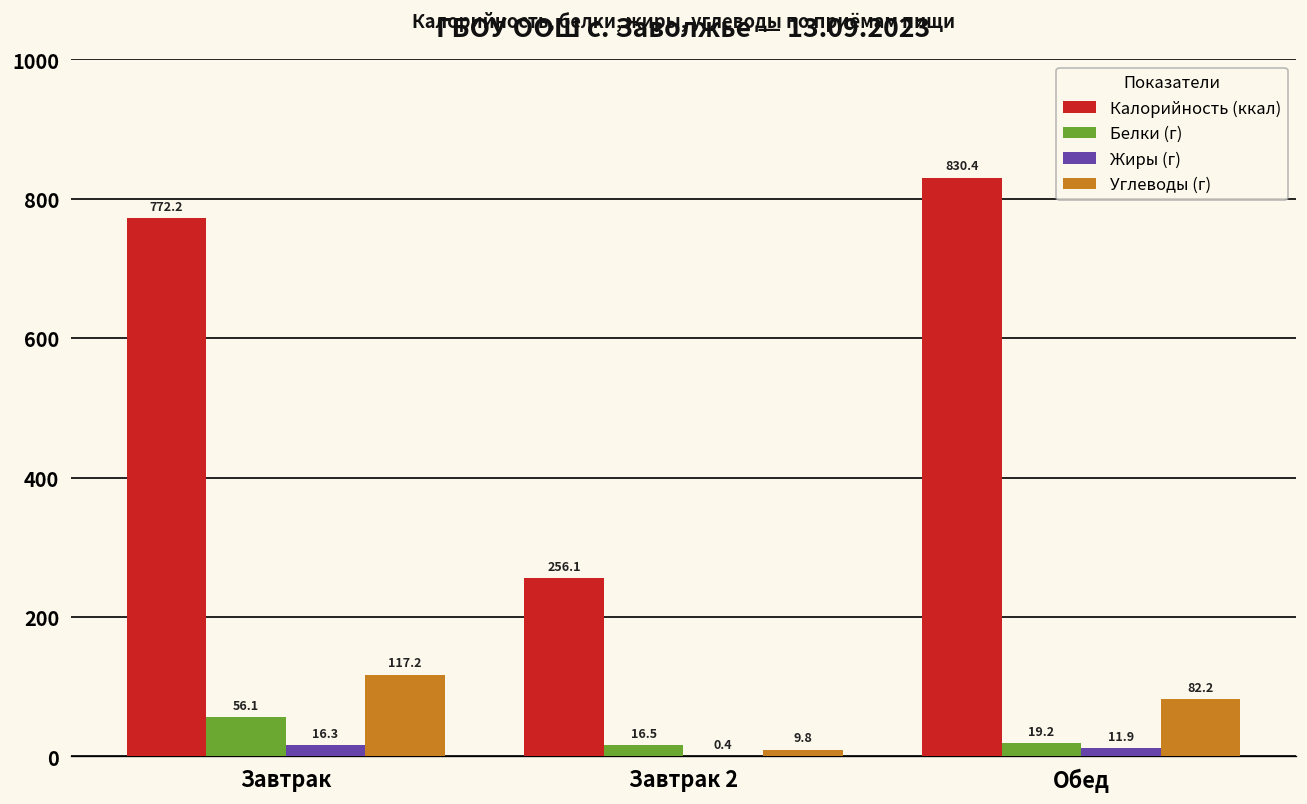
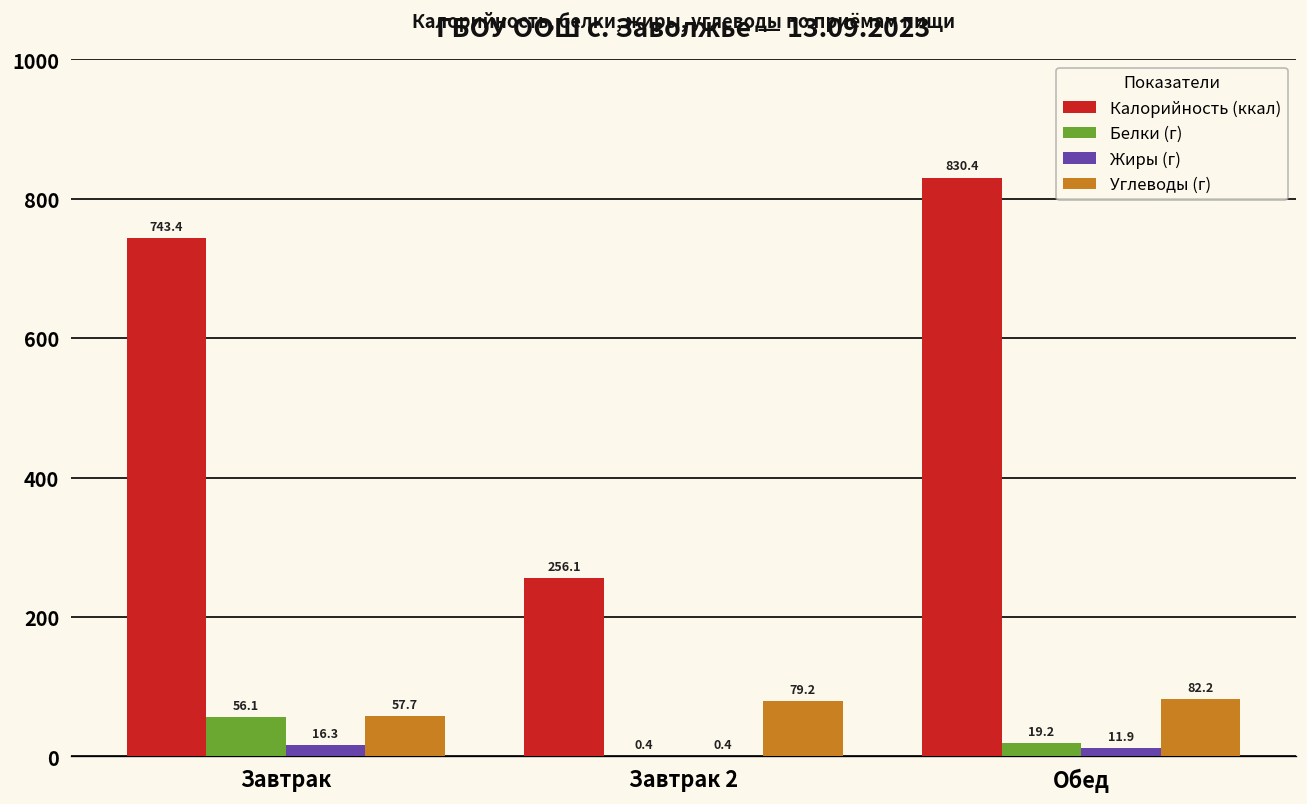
Калорийность (ккал), Завтрак: 772.2 -> 743.4
Углеводы (г), Завтрак: 117.2 -> 57.7
Белки (г), Завтрак 2: 16.5 -> 0.4
Углеводы (г), Завтрак 2: 9.8 -> 79.2
